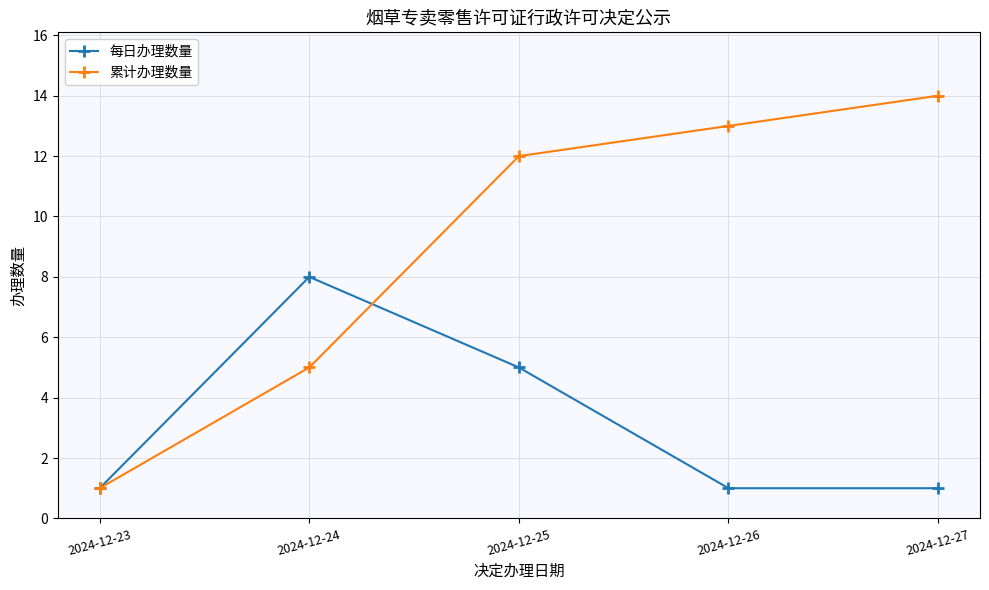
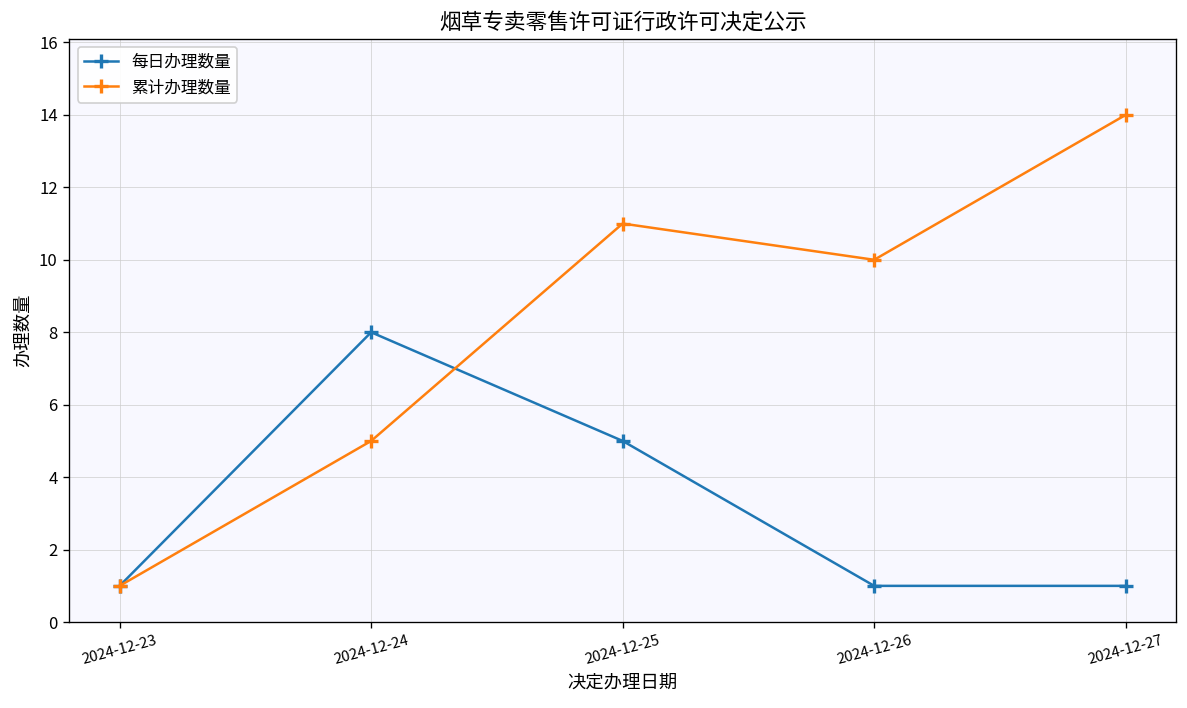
累计办理数量, 2024-12-25: 12 -> 11
累计办理数量, 2024-12-26: 13 -> 10
